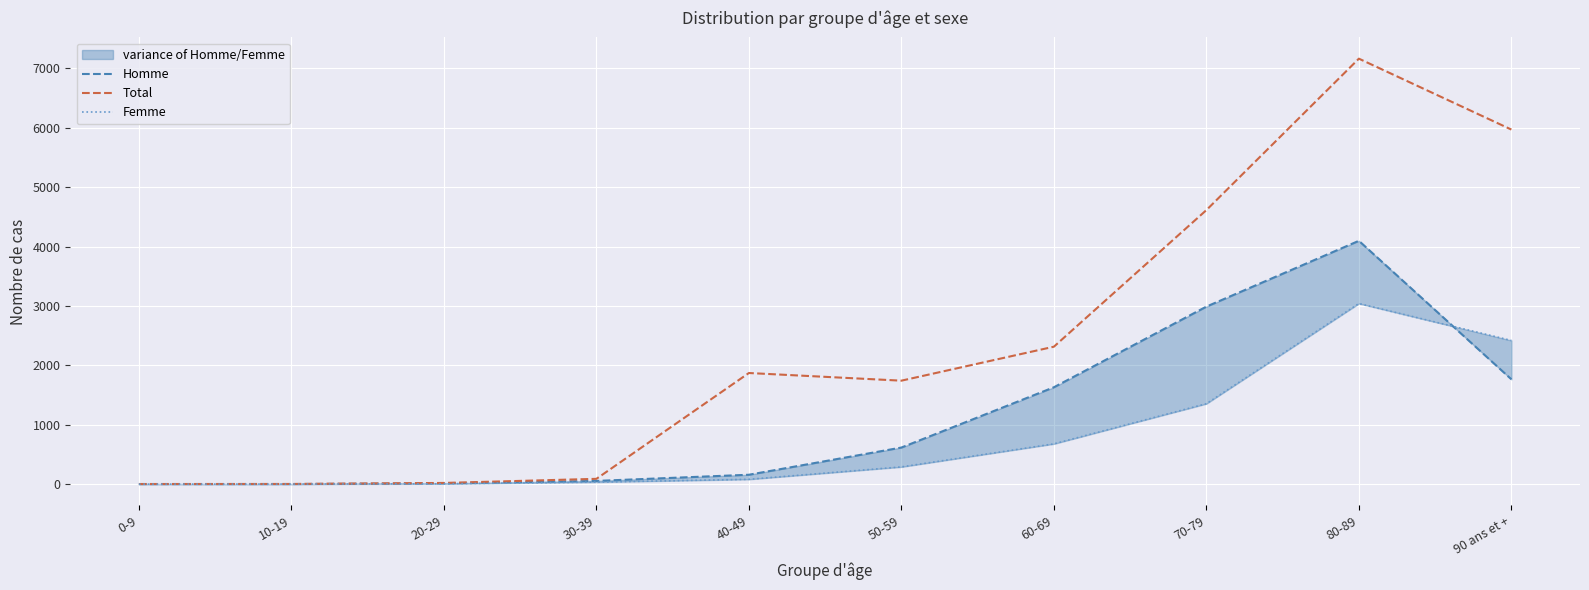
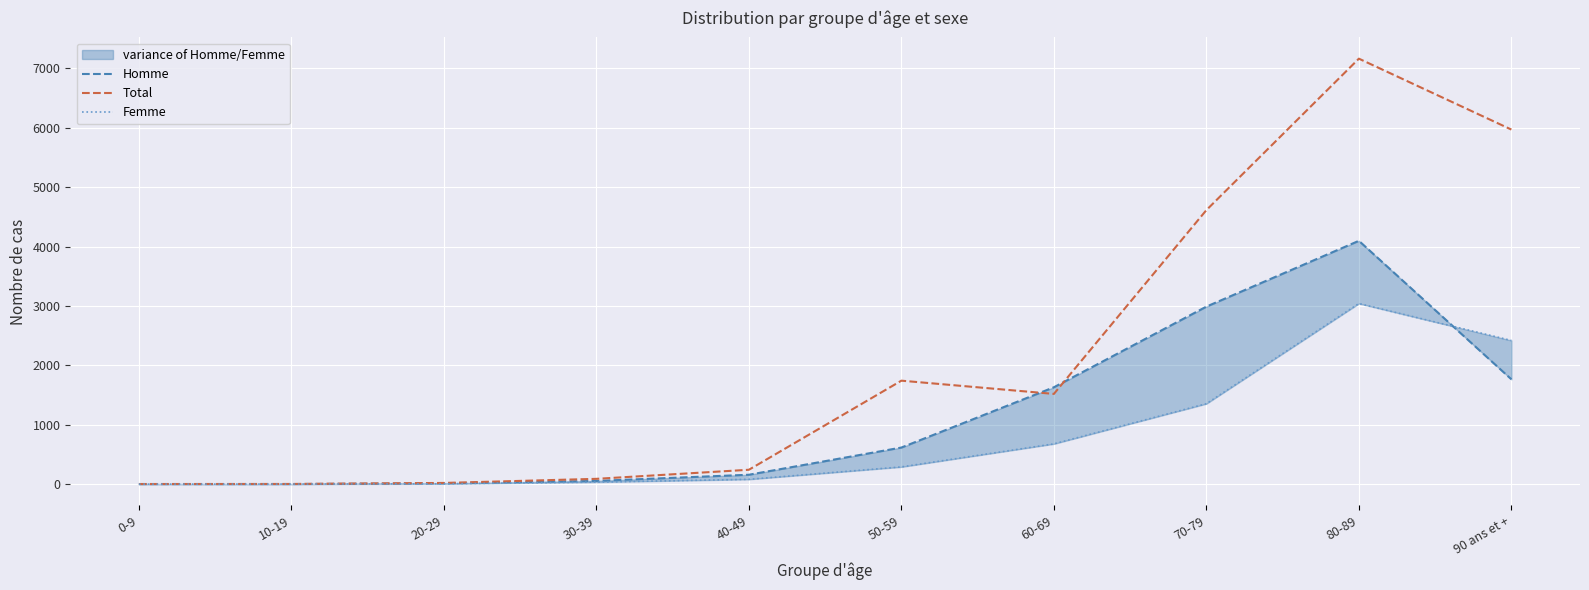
Total, 40-49: 1900 -> 200
Total, 60-69: 2300 -> 1500
